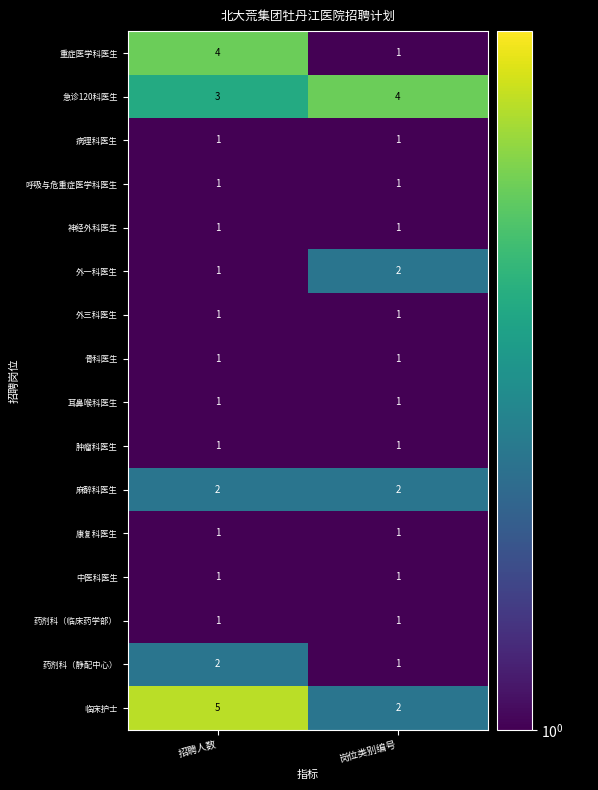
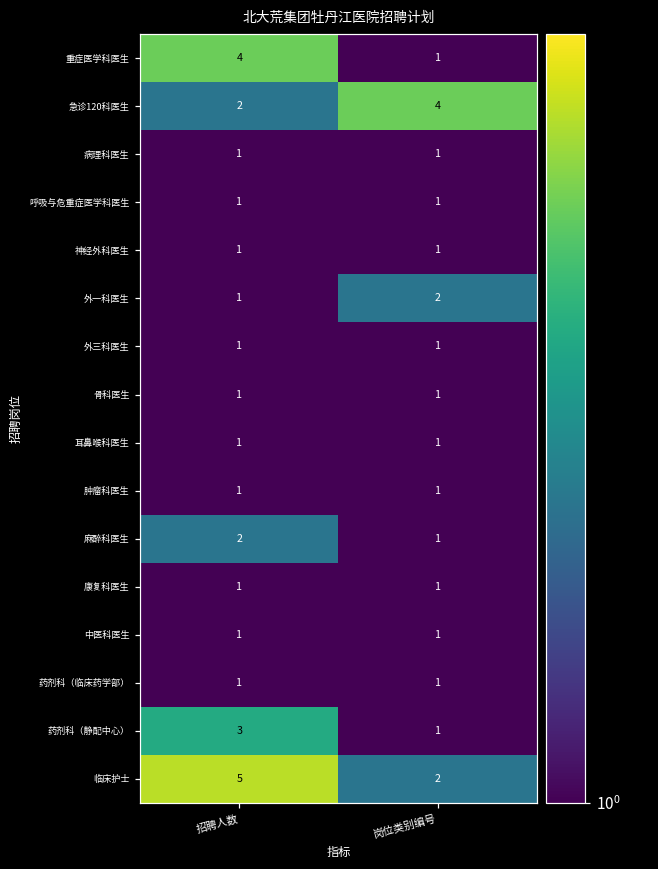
急诊120科医生, 招聘人数: 3 -> 2
麻醉科医生, 岗位类别编号: 2 -> 1
药剂科（静配中心）, 招聘人数: 2 -> 3
